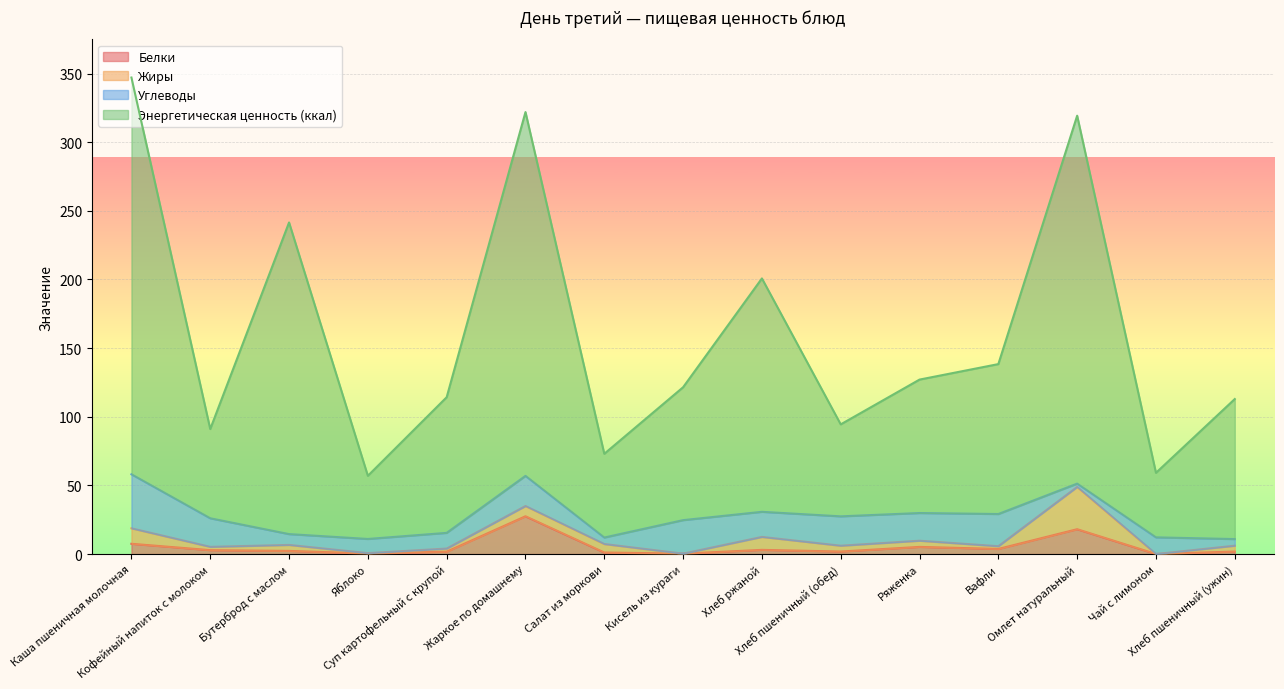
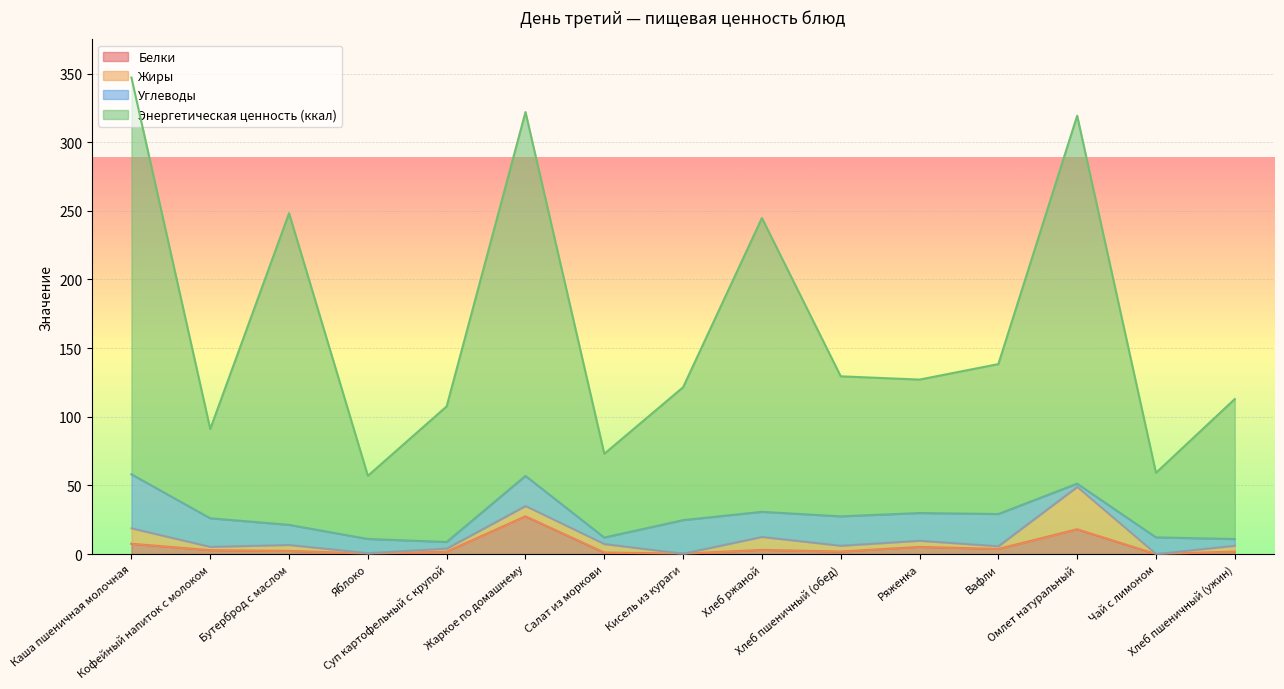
Углеводы, Бутерброд с маслом: 8 -> 15
Углеводы, Суп картофельный с крупой: 11 -> 5
Энергетическая ценность (ккал), Хлеб ржаной: 170 -> 214
Энергетическая ценность (ккал), Хлеб пшеничный (обед): 67 -> 102
